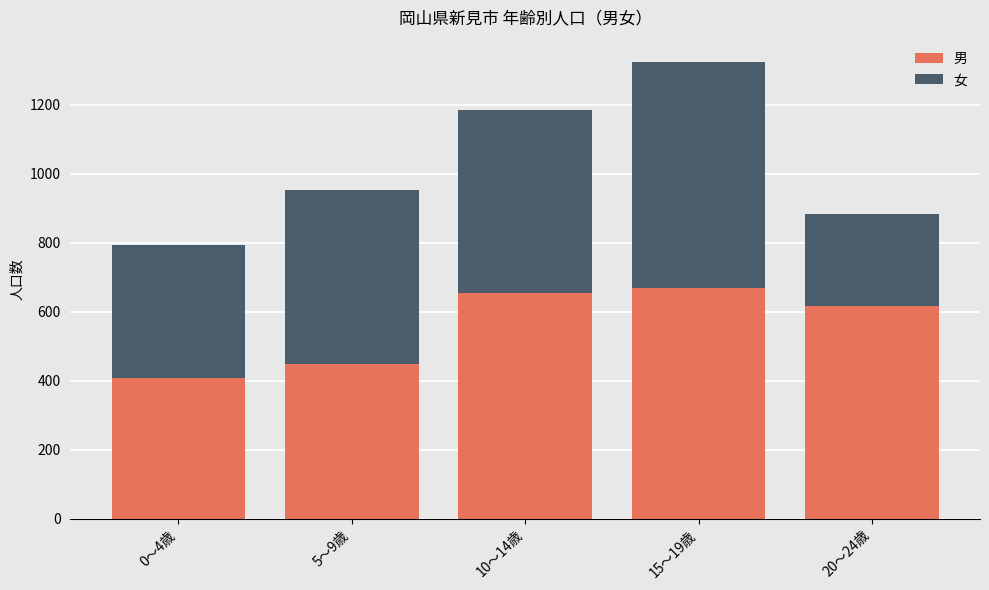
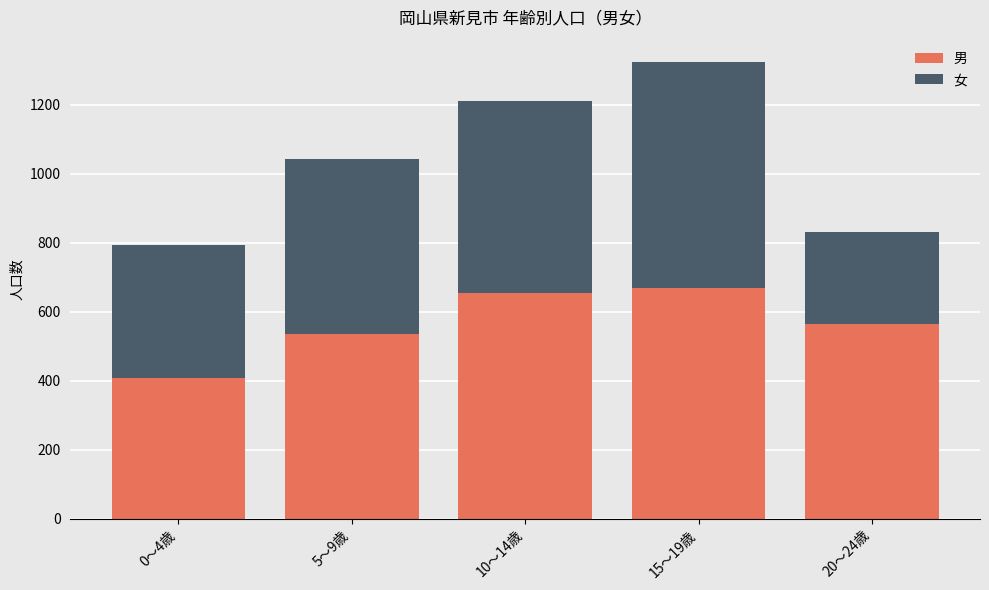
男, 5～9歳: 450 -> 540
女, 10～14歳: 530 -> 560
男, 20～24歳: 620 -> 570
